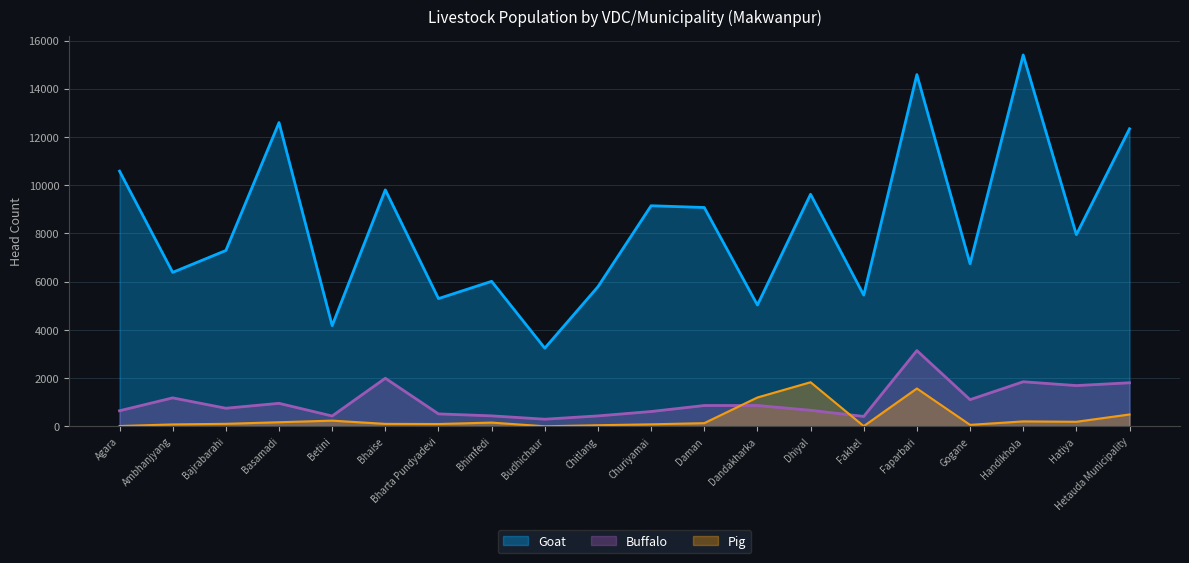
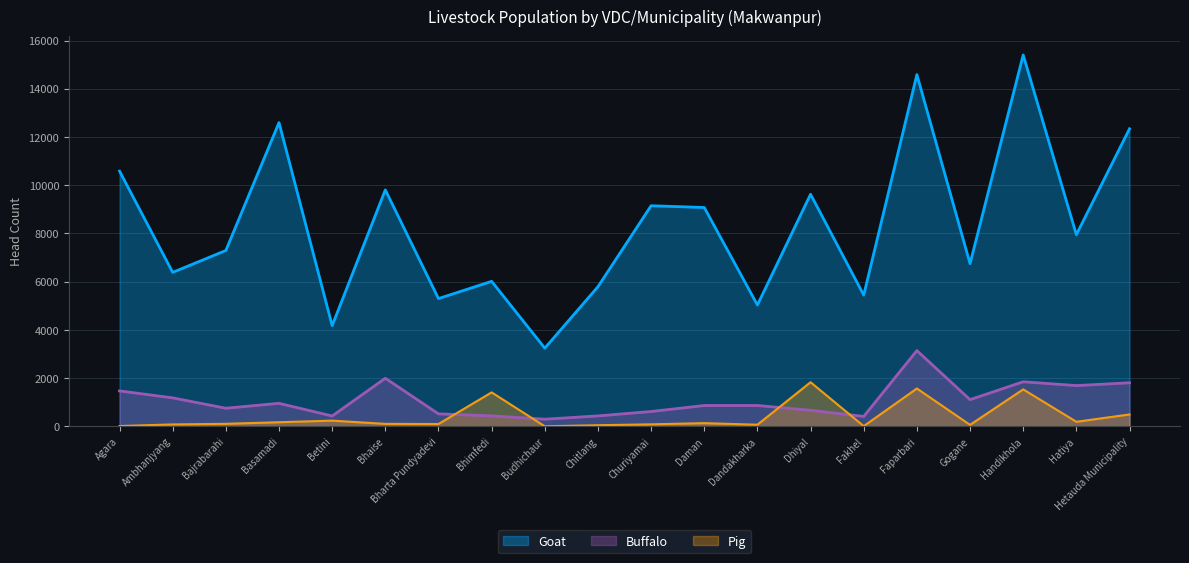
Buffalo, Agara: 600 -> 1500
Pig, Bhimfedi: 200 -> 1400
Pig, Dandakharka: 1200 -> 100
Pig, Handikhola: 200 -> 1500
